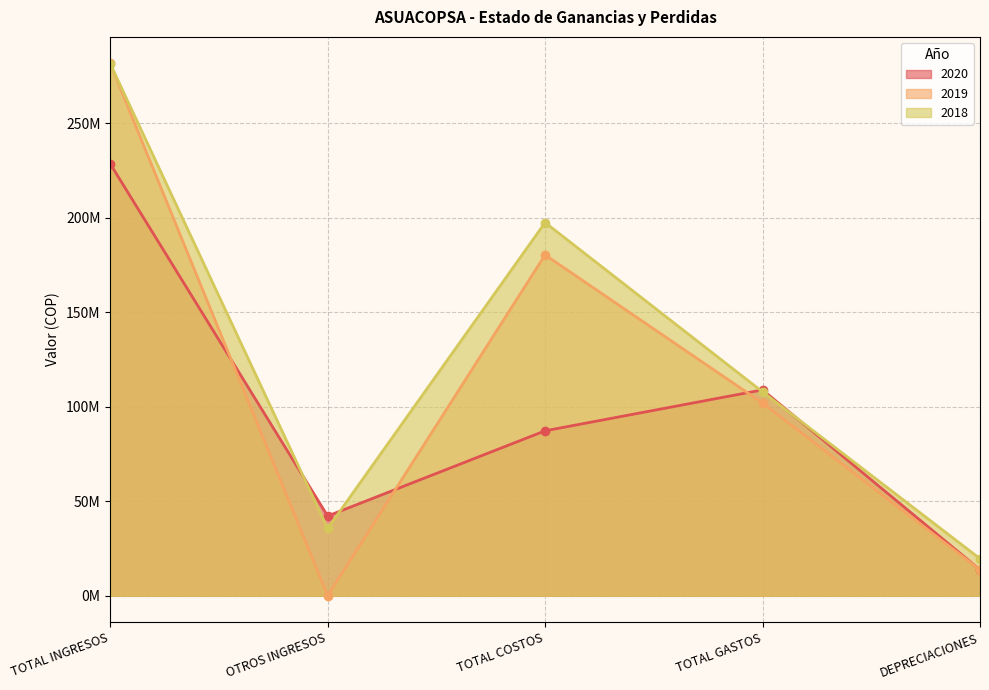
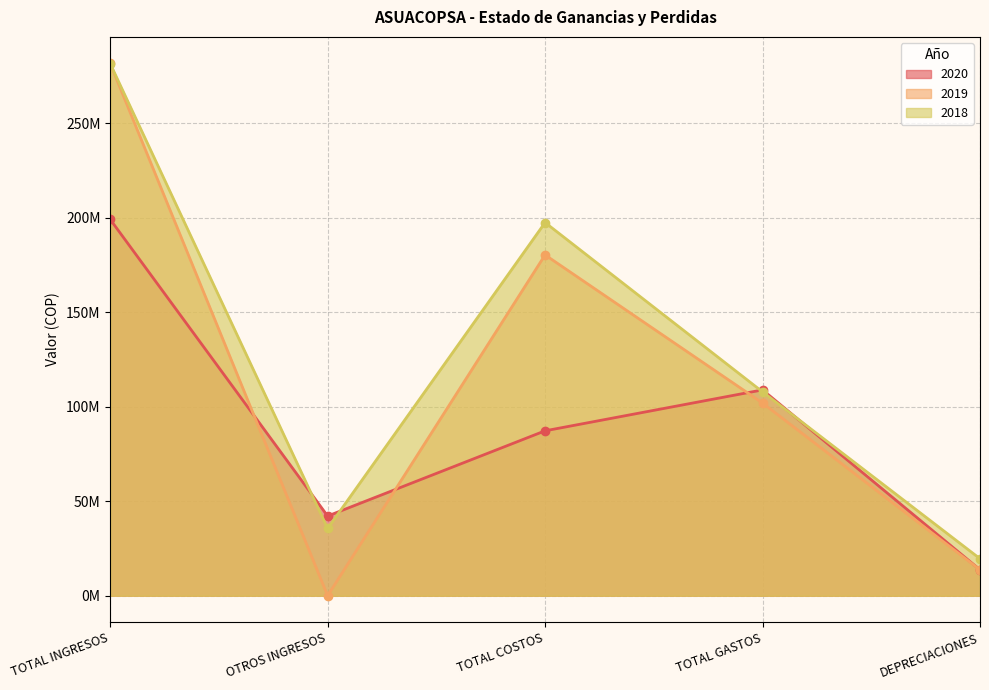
2020, TOTAL INGRESOS: 229000000 -> 199000000
